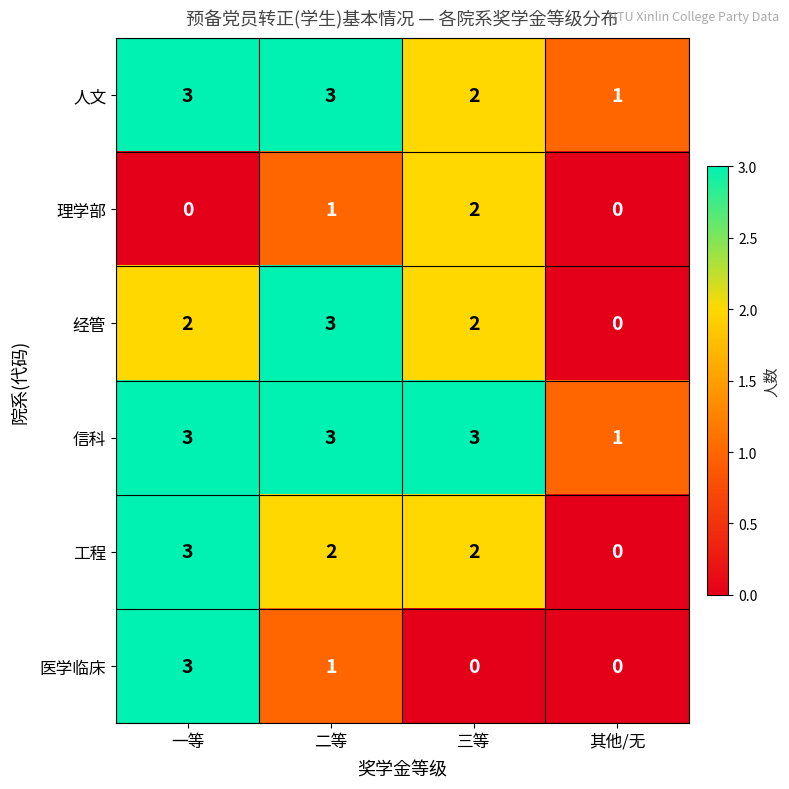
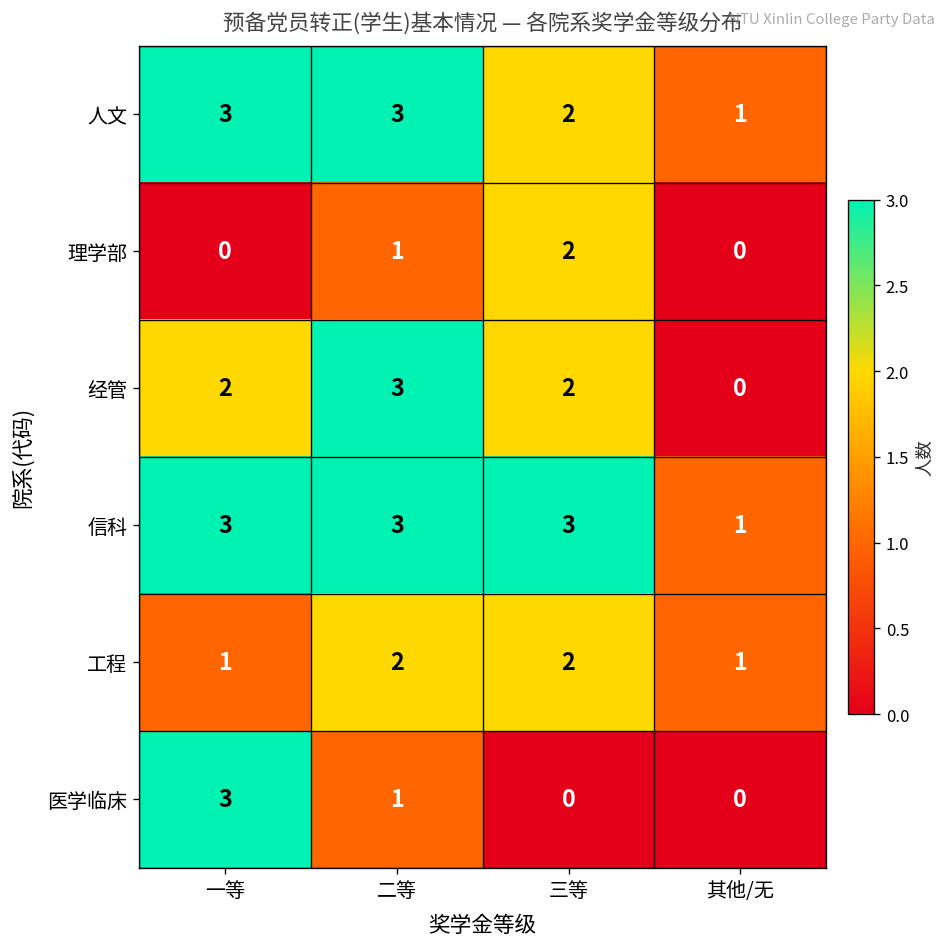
工程, 一等: 3 -> 1
工程, 其他/无: 0 -> 1
